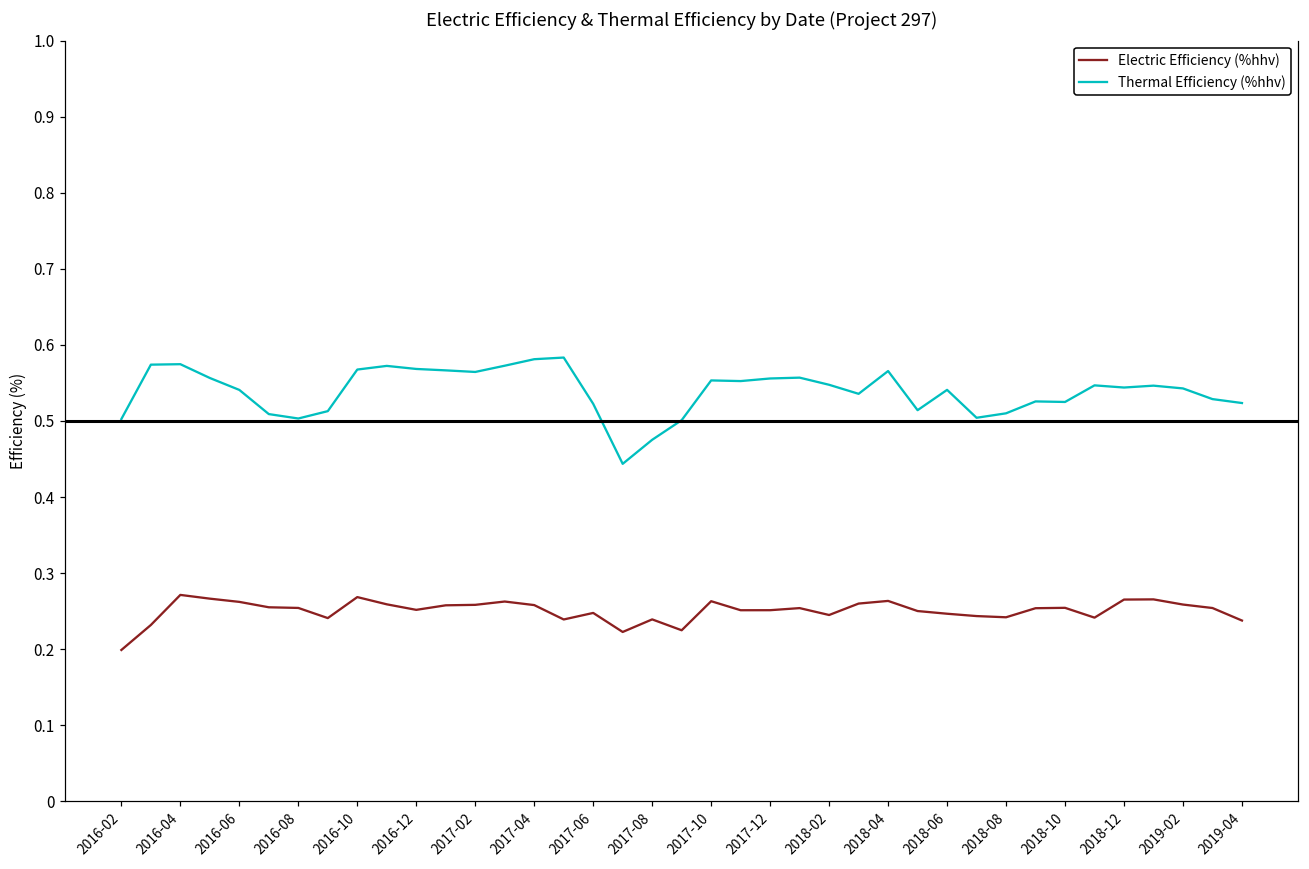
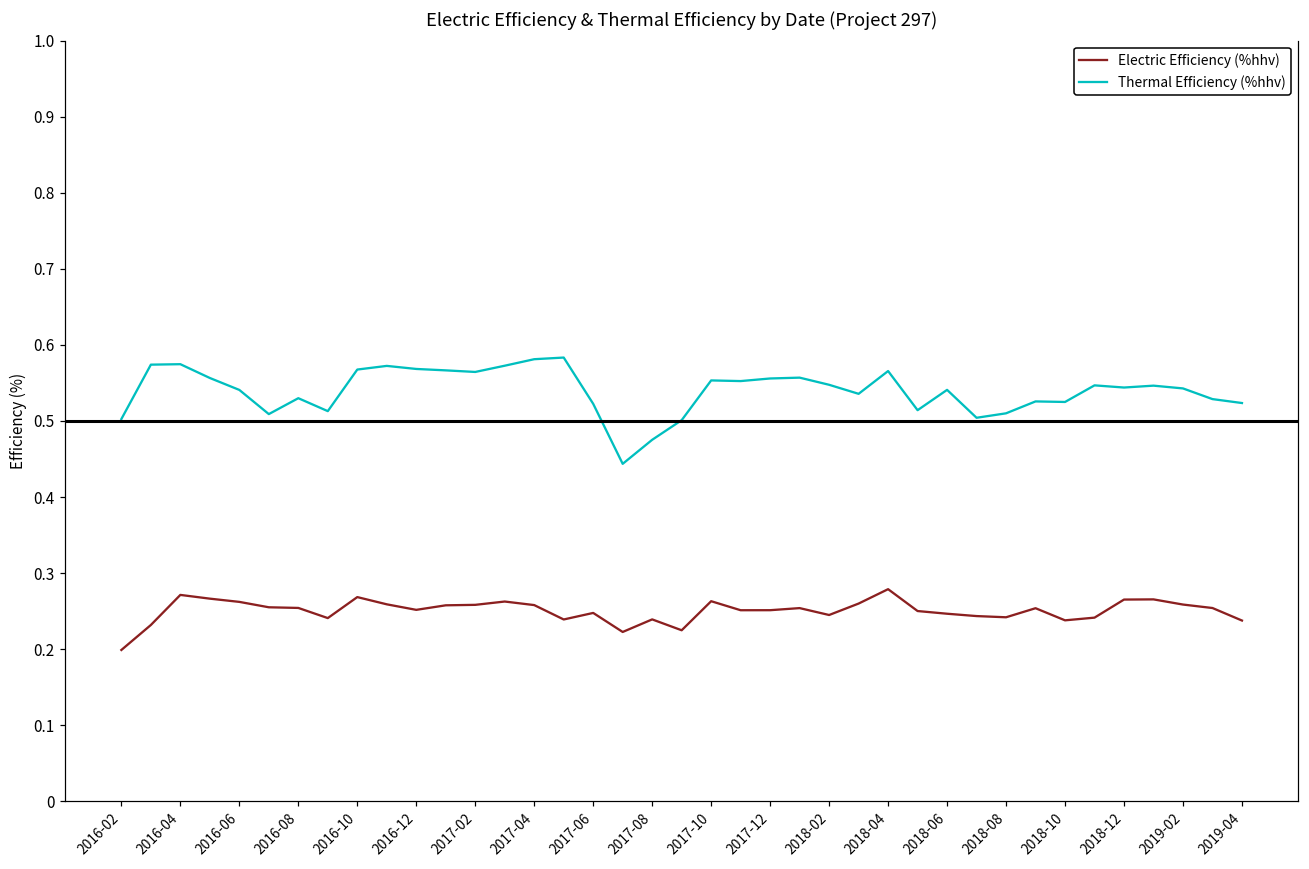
Thermal Efficiency (%hhv), 2016-08: 0.50 -> 0.53
Electric Efficiency (%hhv), 2018-04: 0.26 -> 0.28
Electric Efficiency (%hhv), 2018-10: 0.25 -> 0.24
